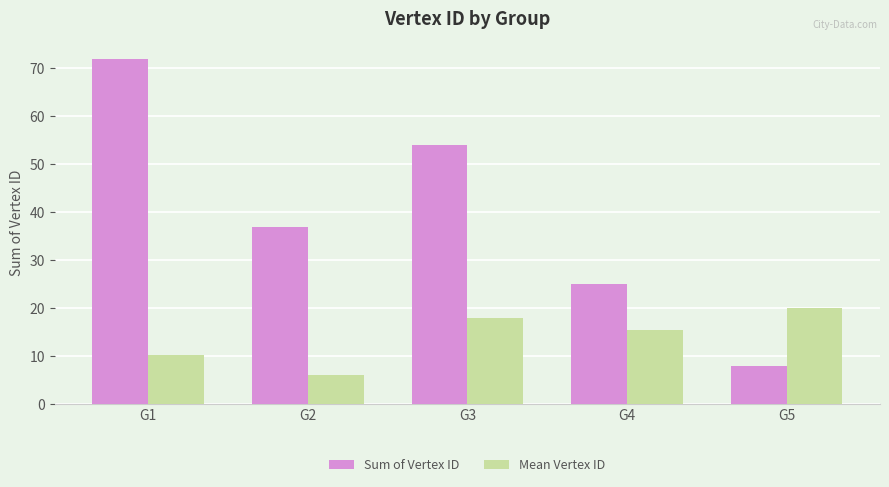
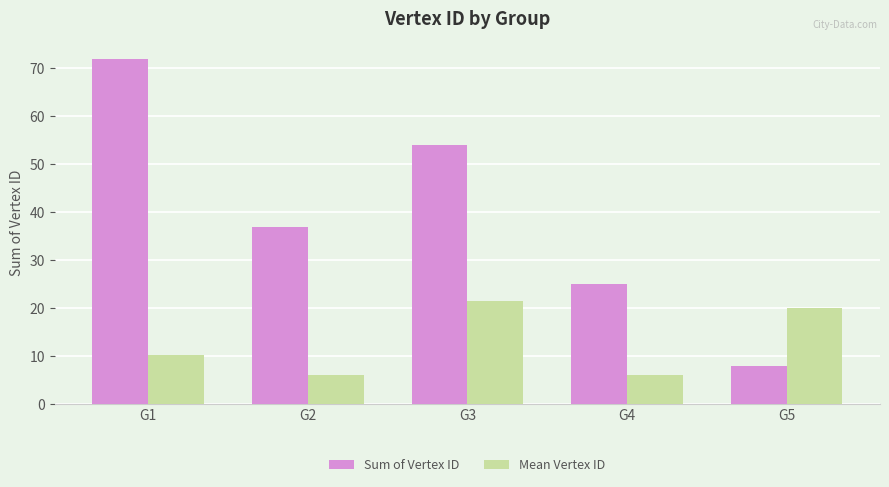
Mean Vertex ID, G3: 18 -> 22
Mean Vertex ID, G4: 16 -> 6
